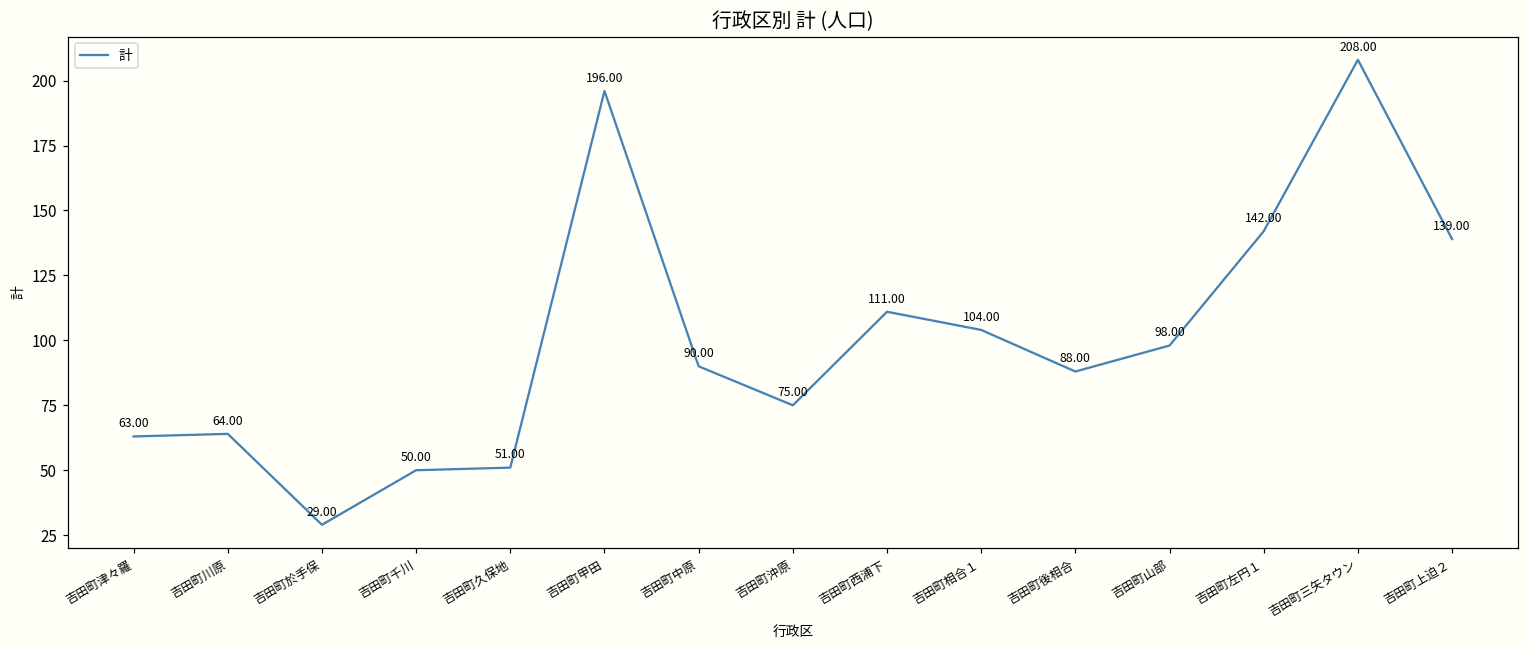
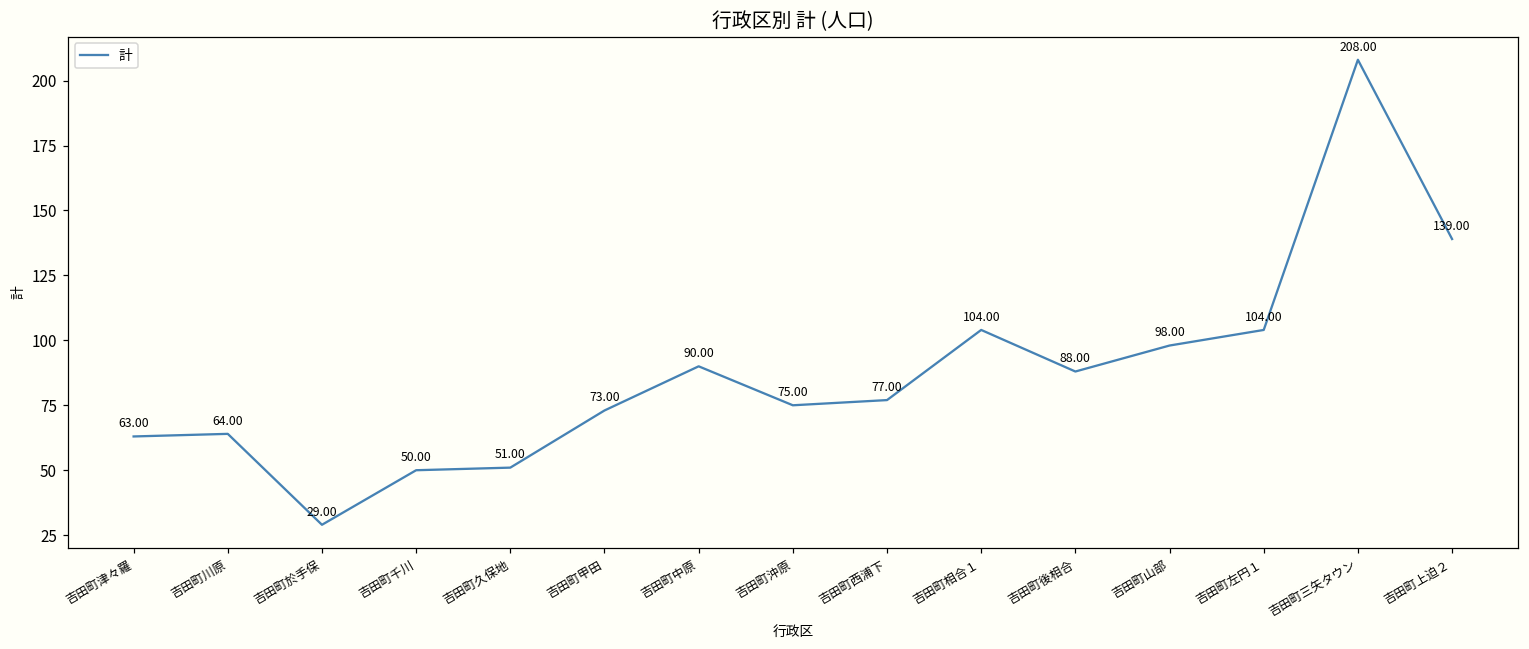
吉田町甲田: 196.00 -> 73.00
吉田町西浦下: 111.00 -> 77.00
吉田町左円１: 142.00 -> 104.00
